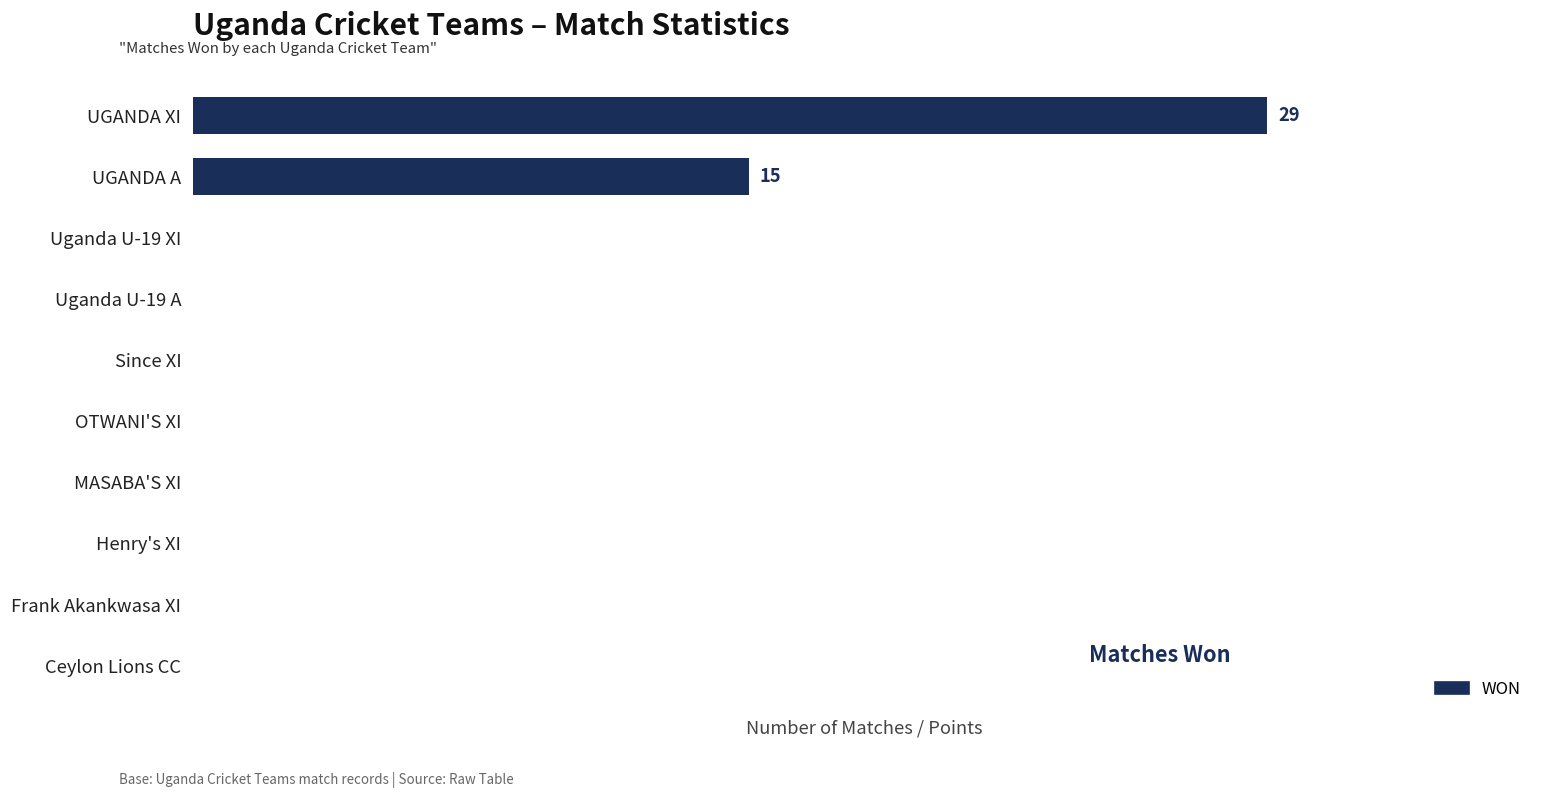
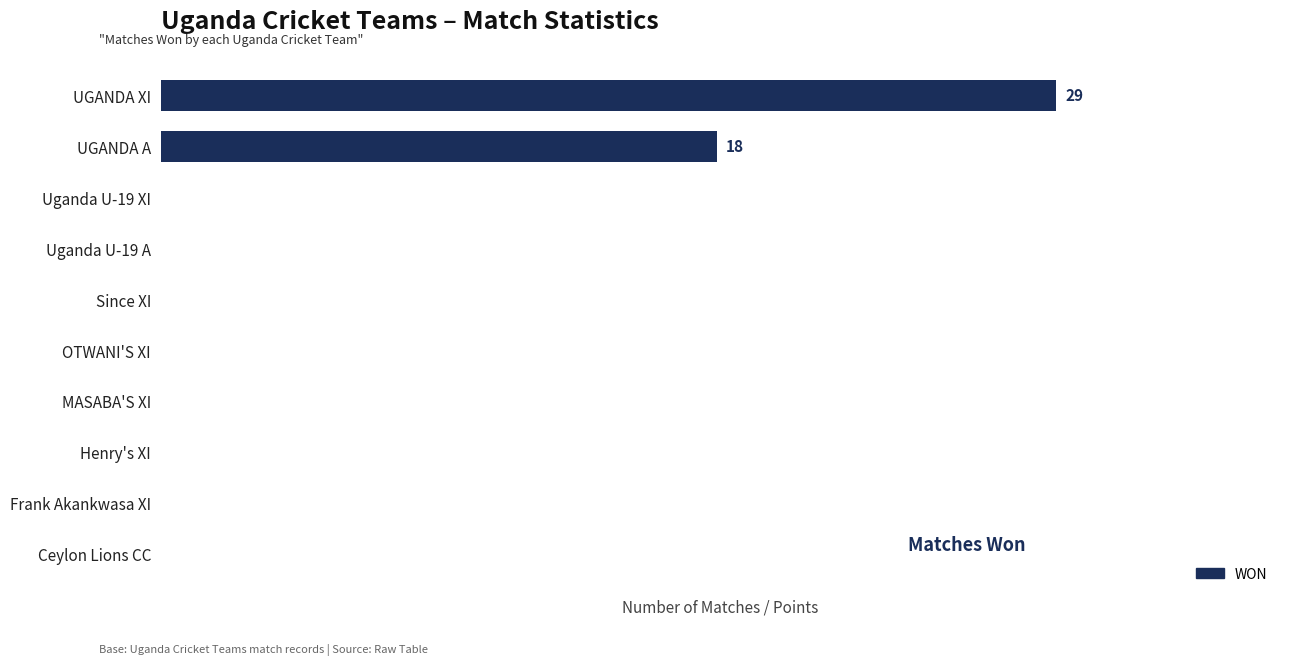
UGANDA A: 15 -> 18
